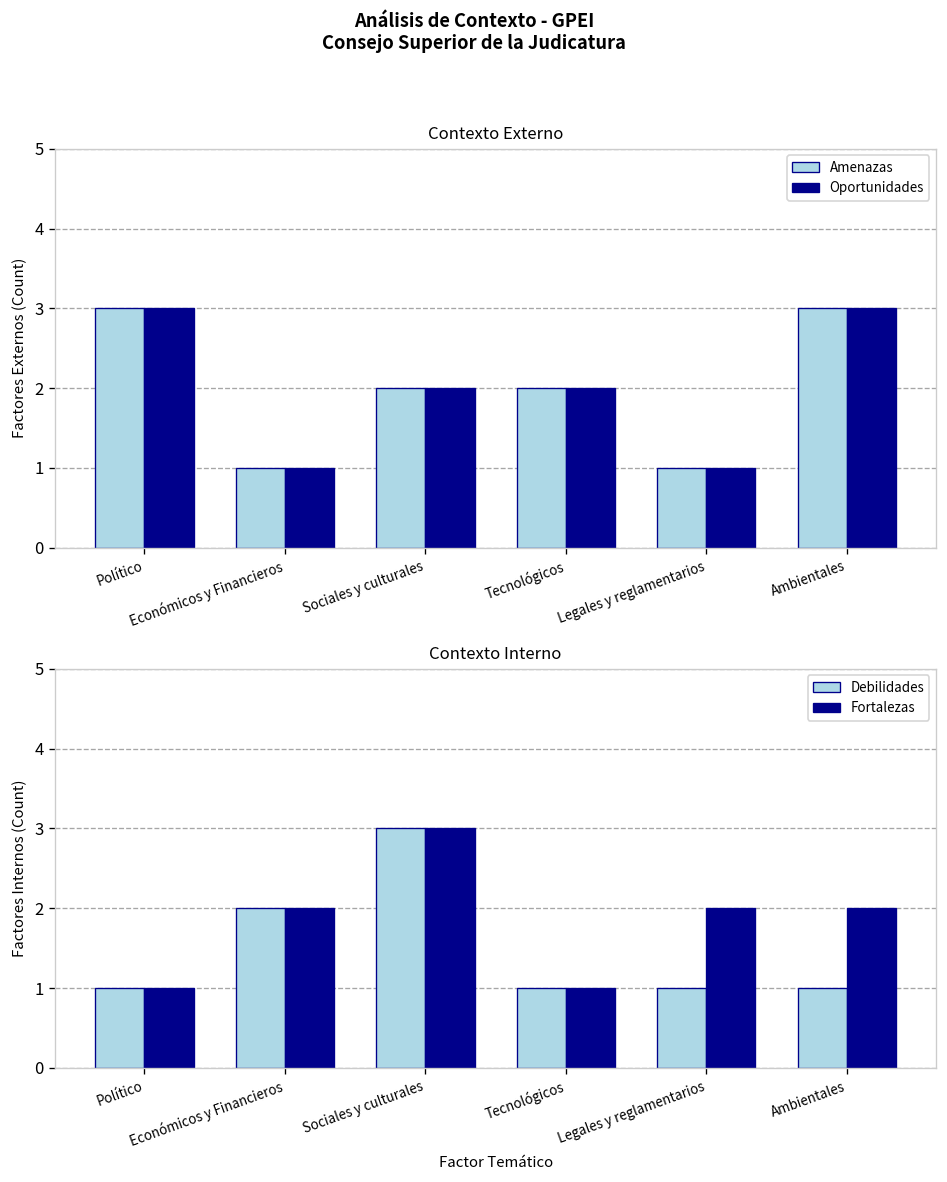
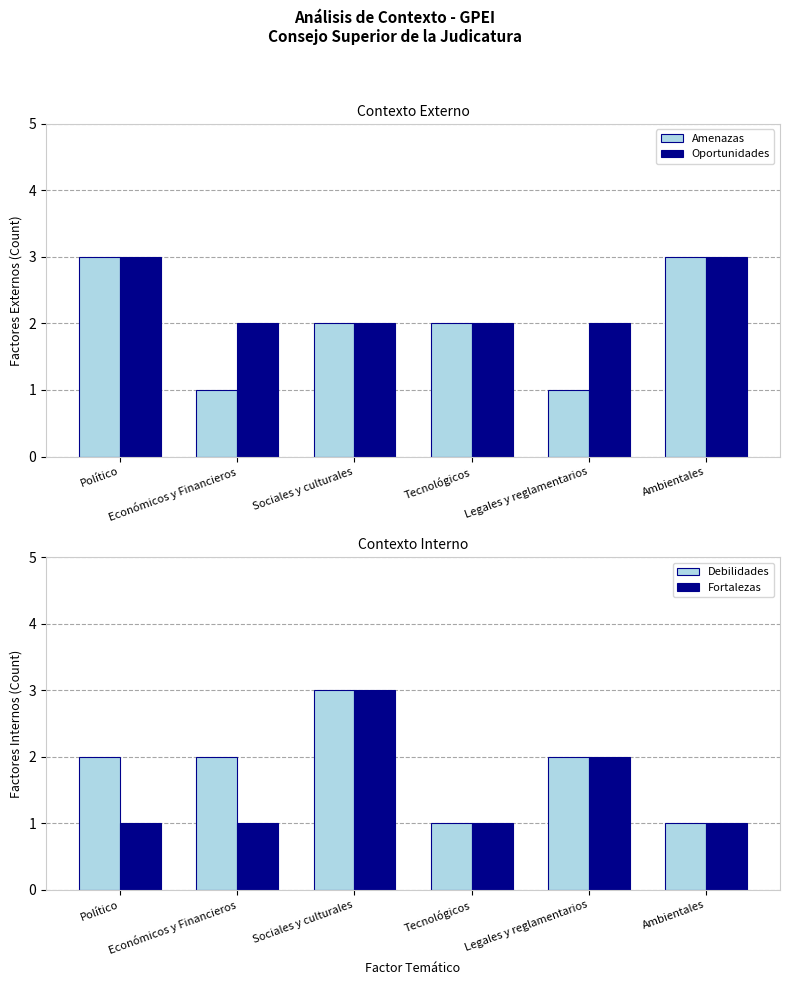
Contexto Externo, Oportunidades, Económicos y Financieros: 1 -> 2
Contexto Externo, Oportunidades, Legales y reglamentarios: 1 -> 2
Contexto Interno, Debilidades, Político: 1 -> 2
Contexto Interno, Fortalezas, Económicos y Financieros: 2 -> 1
Contexto Interno, Debilidades, Legales y reglamentarios: 1 -> 2
Contexto Interno, Fortalezas, Ambientales: 2 -> 1
